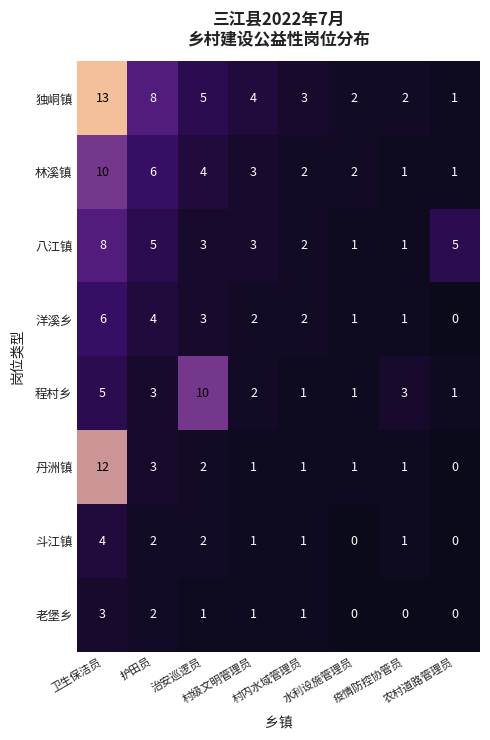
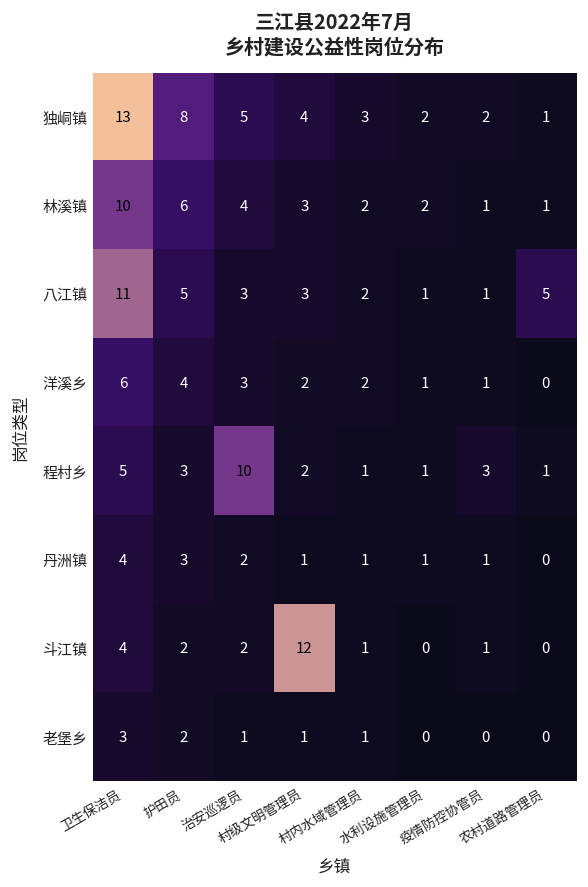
八江镇, 卫生保洁员: 8 -> 11
丹洲镇, 卫生保洁员: 12 -> 4
斗江镇, 村级文明管理员: 1 -> 12
